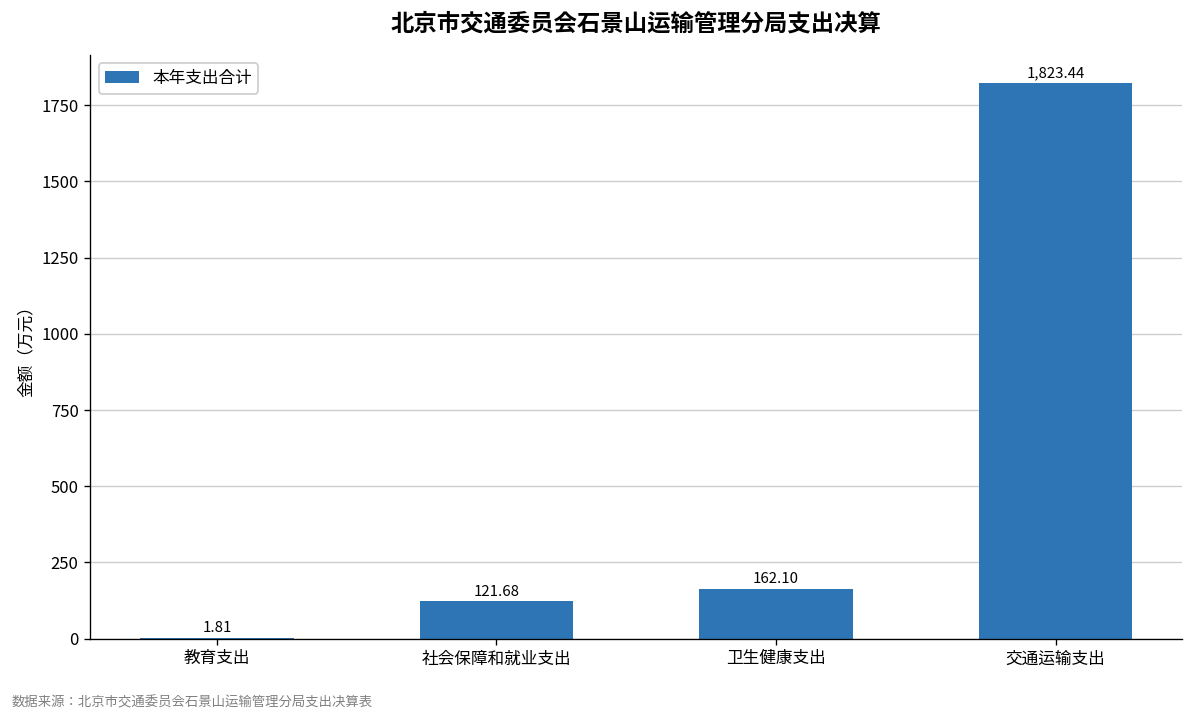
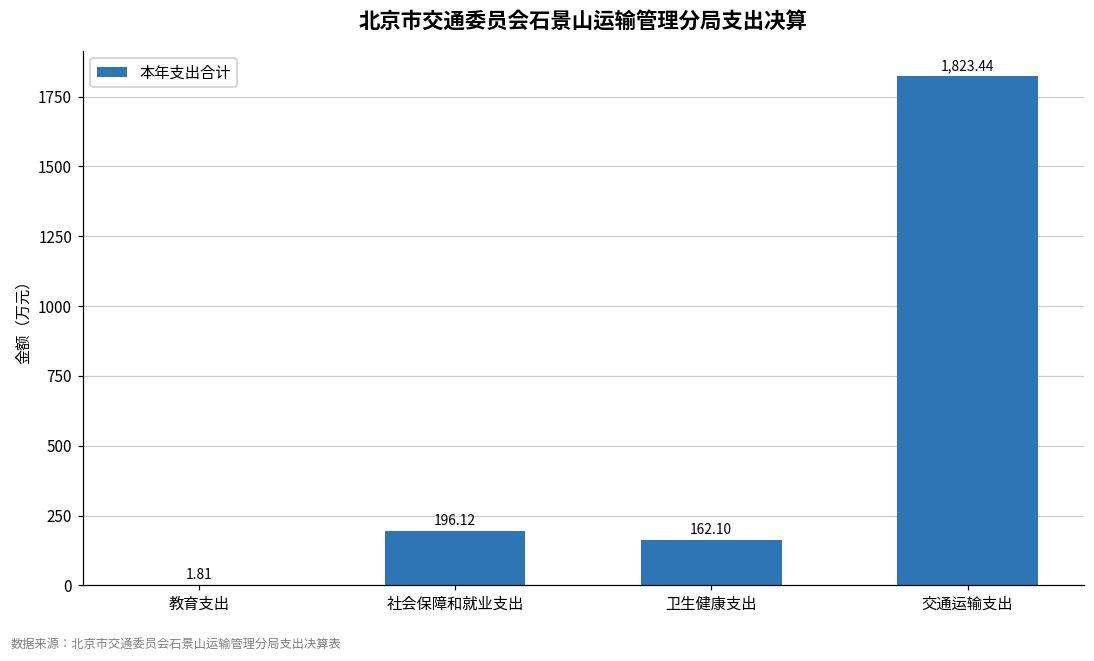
社会保障和就业支出: 121.68 -> 196.12
